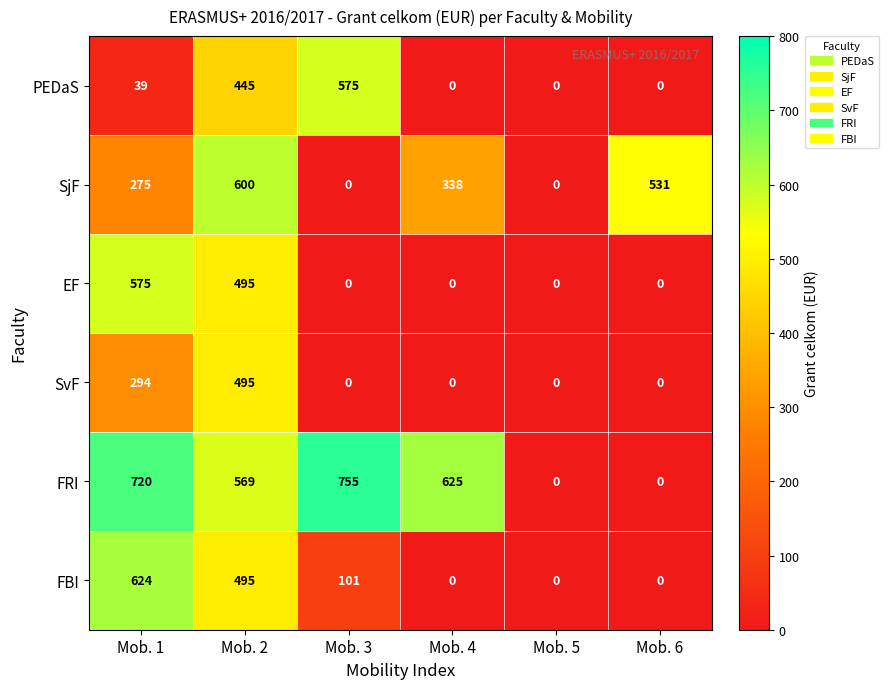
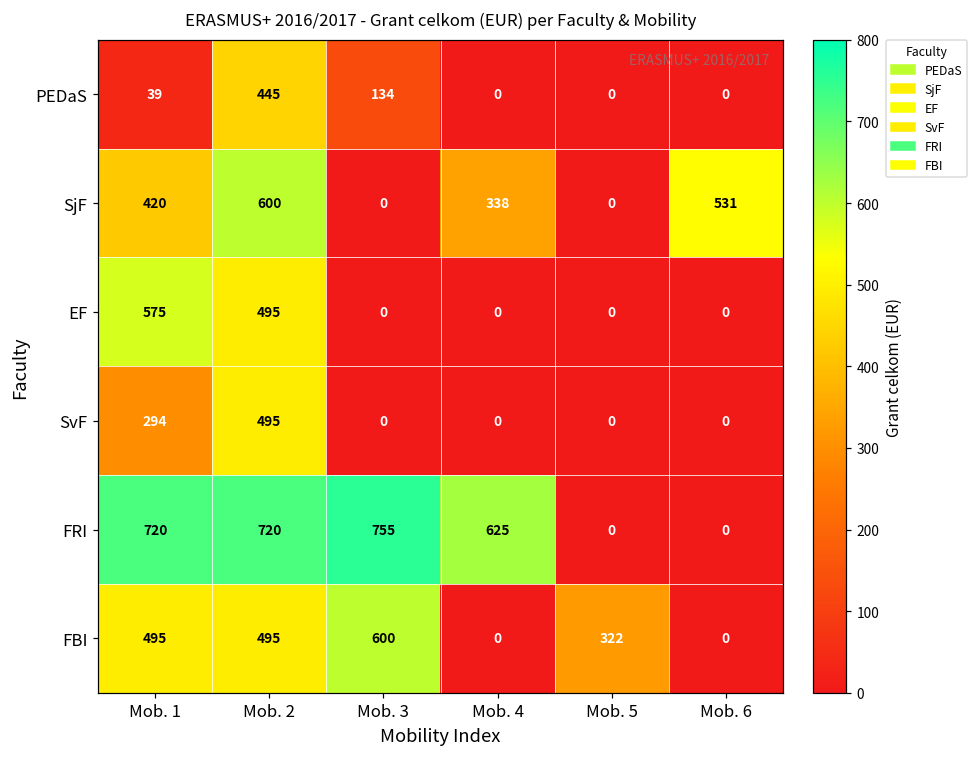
PEDaS, Mob. 3: 575 -> 134
SjF, Mob. 1: 275 -> 420
FRI, Mob. 2: 569 -> 720
FBI, Mob. 1: 624 -> 495
FBI, Mob. 3: 101 -> 600
FBI, Mob. 5: 0 -> 322
